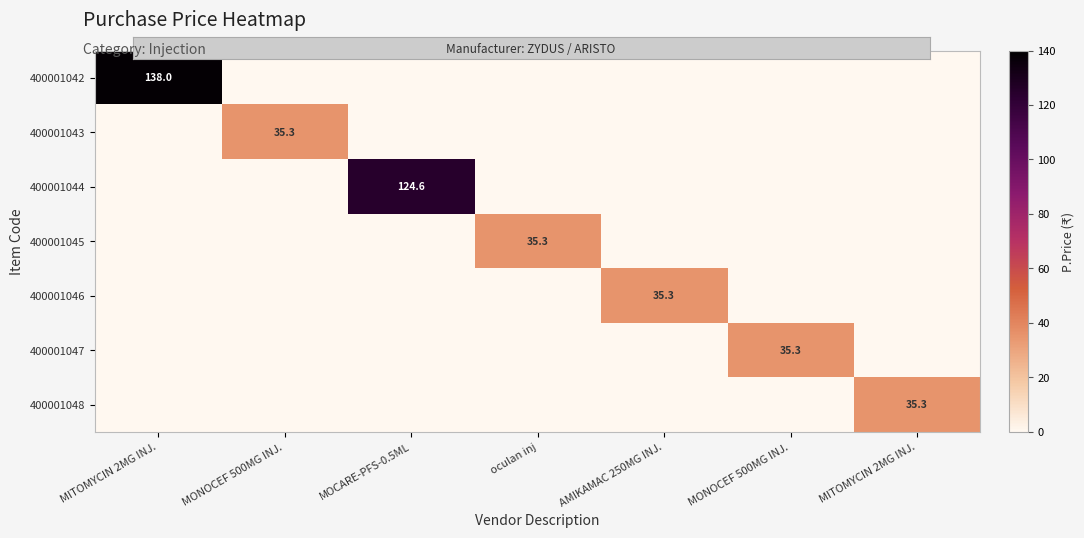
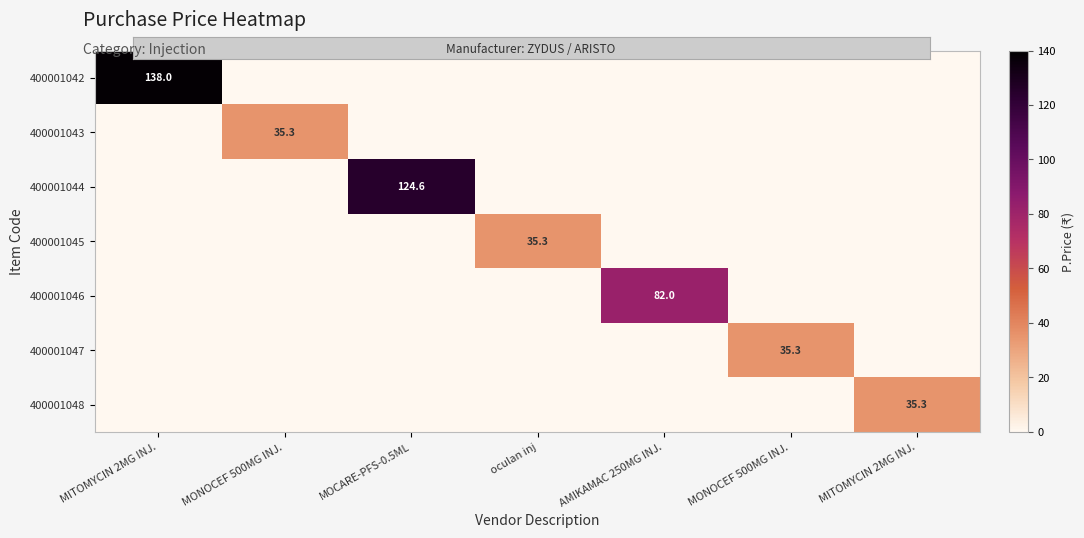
400001046, AMIKAMAC 250MG INJ.: 35.3 -> 82.0
